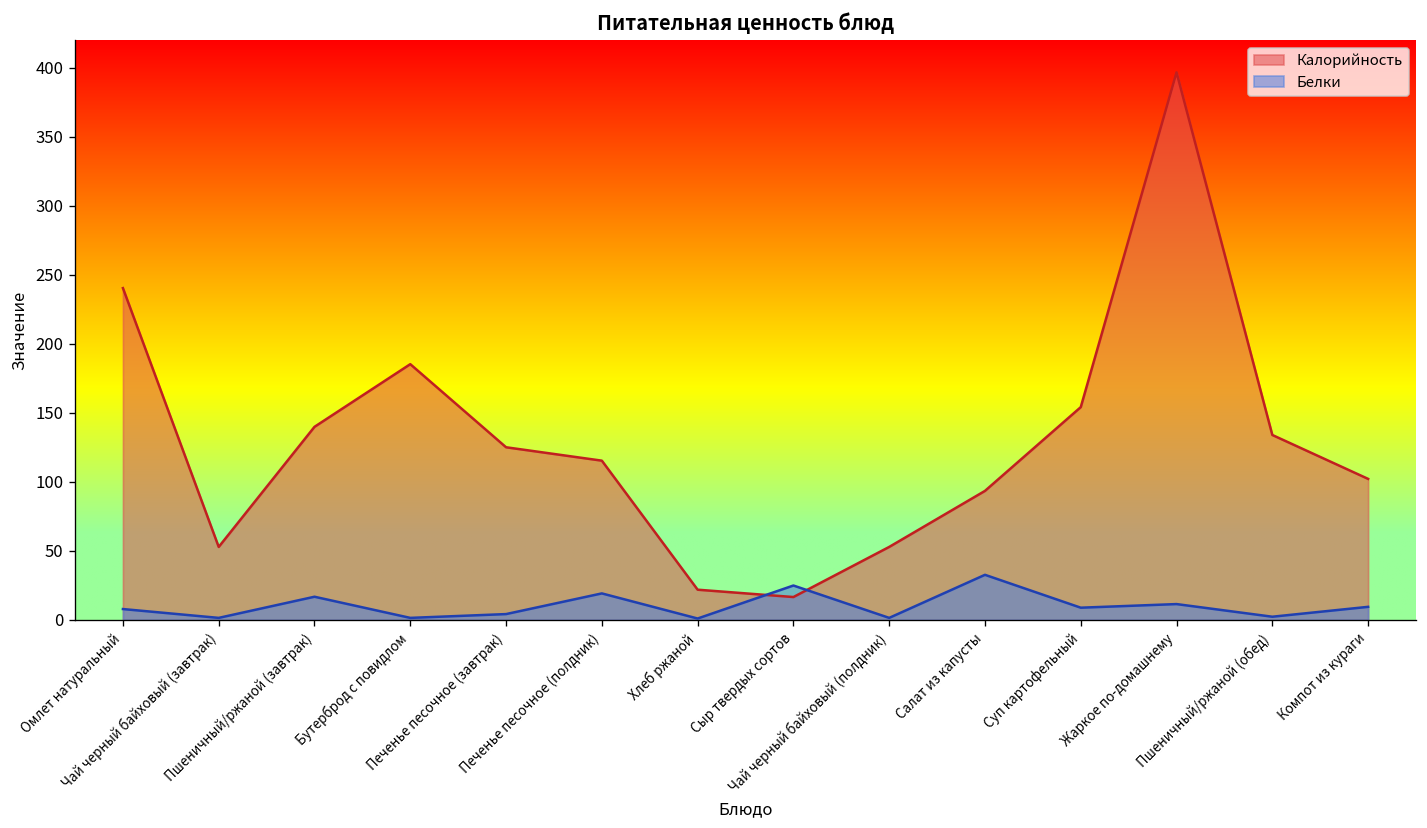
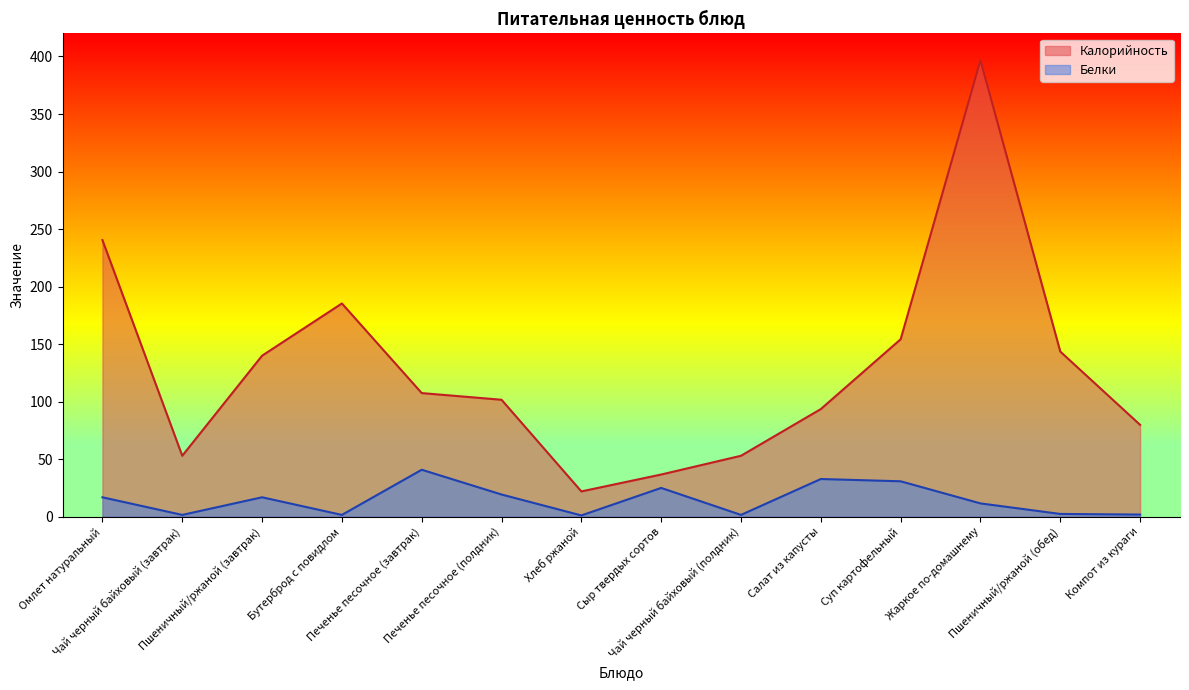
Белки, Омлет натуральный: 8 -> 17
Калорийность, Печенье песочное (завтрак): 125 -> 107
Белки, Печенье песочное (завтрак): 4 -> 41
Калорийность, Печенье песочное (полдник): 115 -> 102
Калорийность, Сыр твердых сортов: 17 -> 37
Белки, Суп картофельный: 9 -> 31
Калорийность, Пшеничный/ржаной (обед): 134 -> 144
Калорийность, Компот из кураги: 102 -> 80
Белки, Компот из кураги: 10 -> 2
